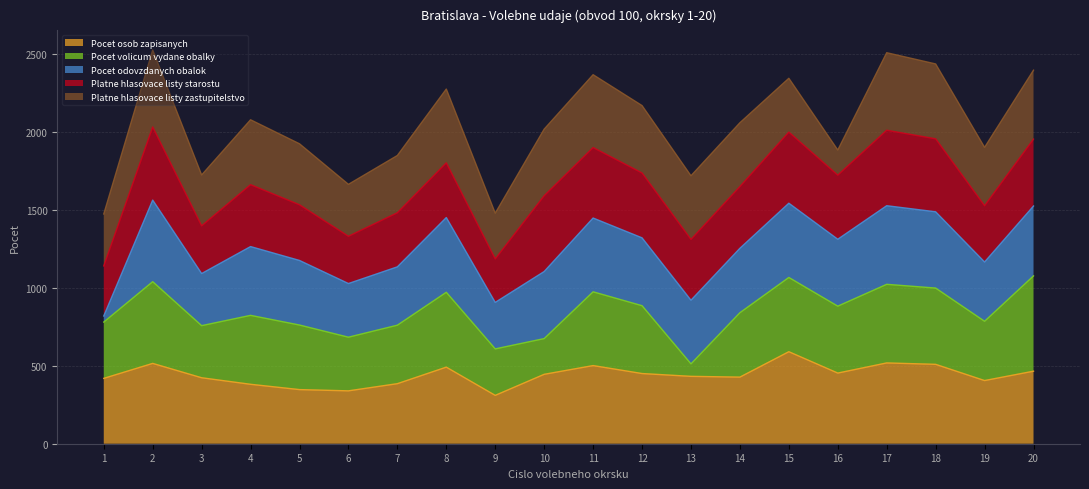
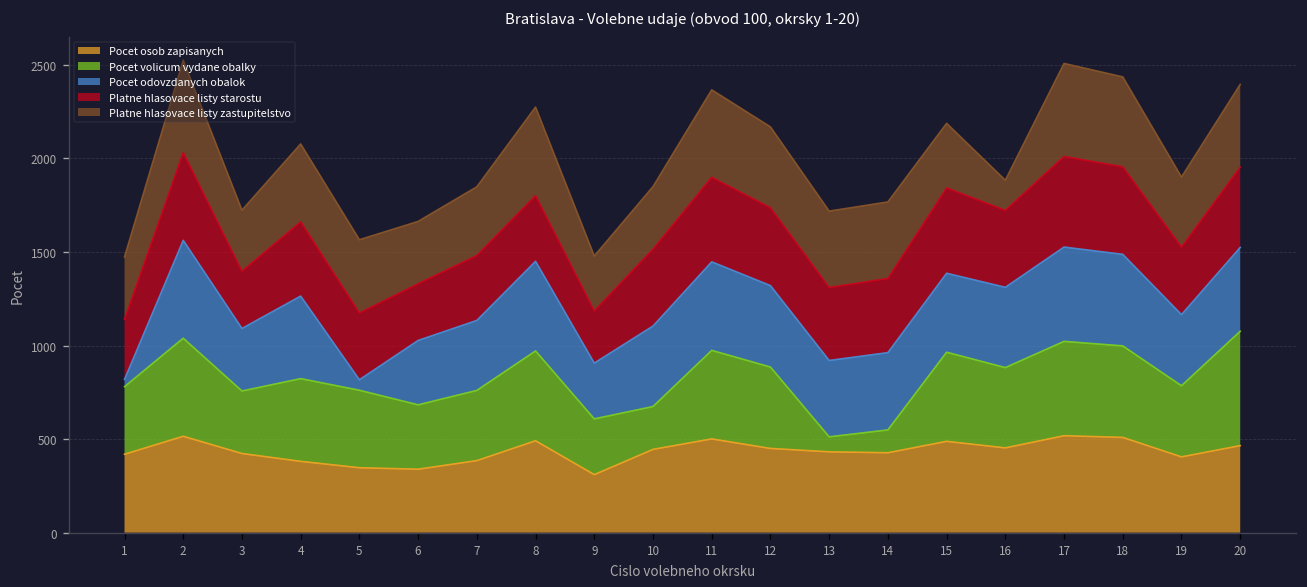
Pocet odovzdanych obalok, 5: 410 -> 60
Platne hlasovace listy starostu, 10: 490 -> 410
Platne hlasovace listy zastupitelstvo, 10: 430 -> 330
Pocet volicum vydane obalky, 14: 410 -> 120
Pocet osob zapisanych, 15: 590 -> 490
Pocet odovzdanych obalok, 15: 480 -> 420
